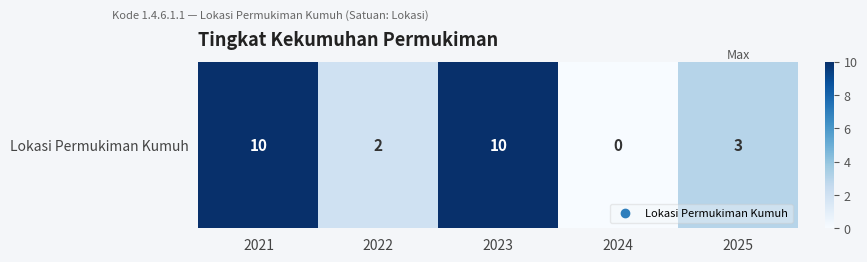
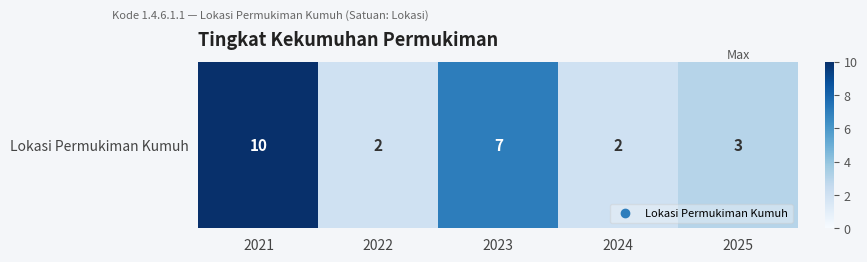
Lokasi Permukiman Kumuh, 2023: 10 -> 7
Lokasi Permukiman Kumuh, 2024: 0 -> 2
